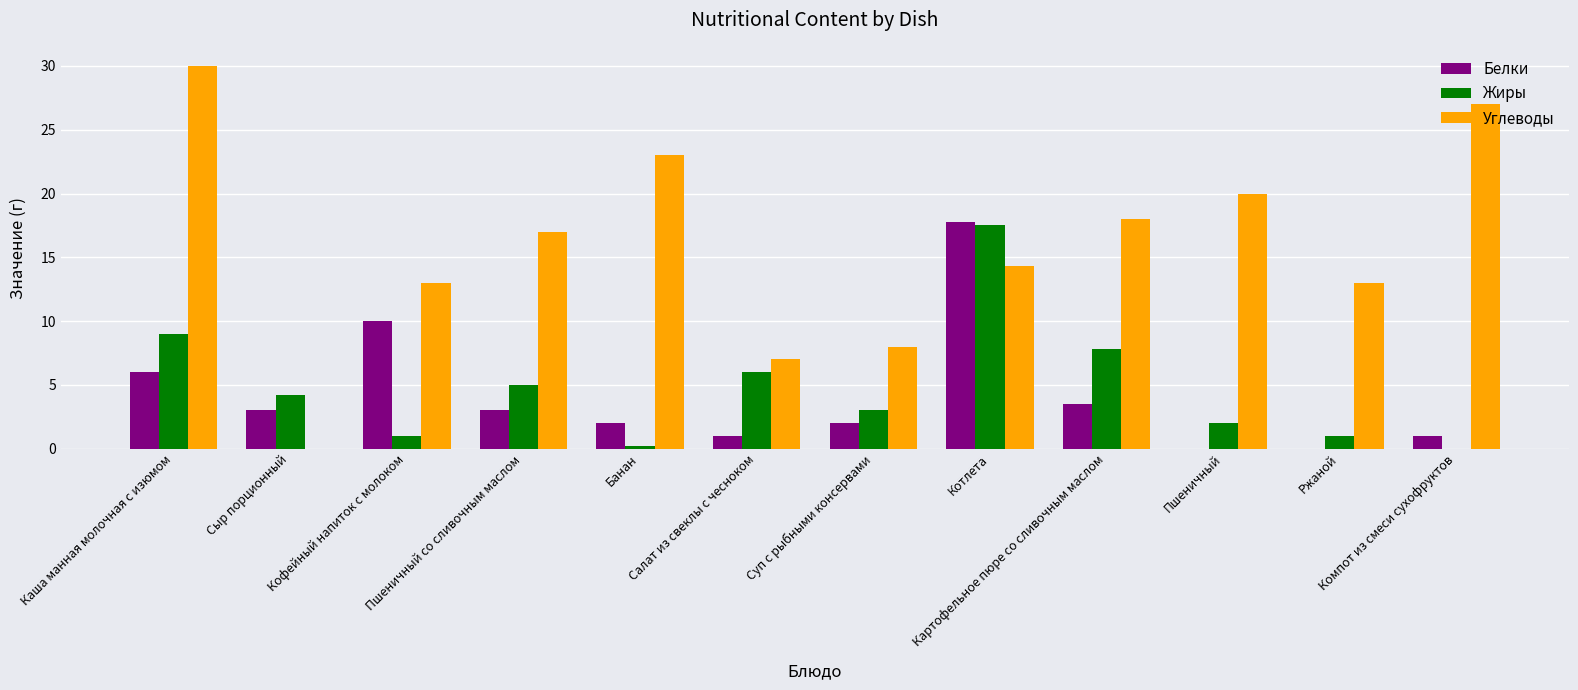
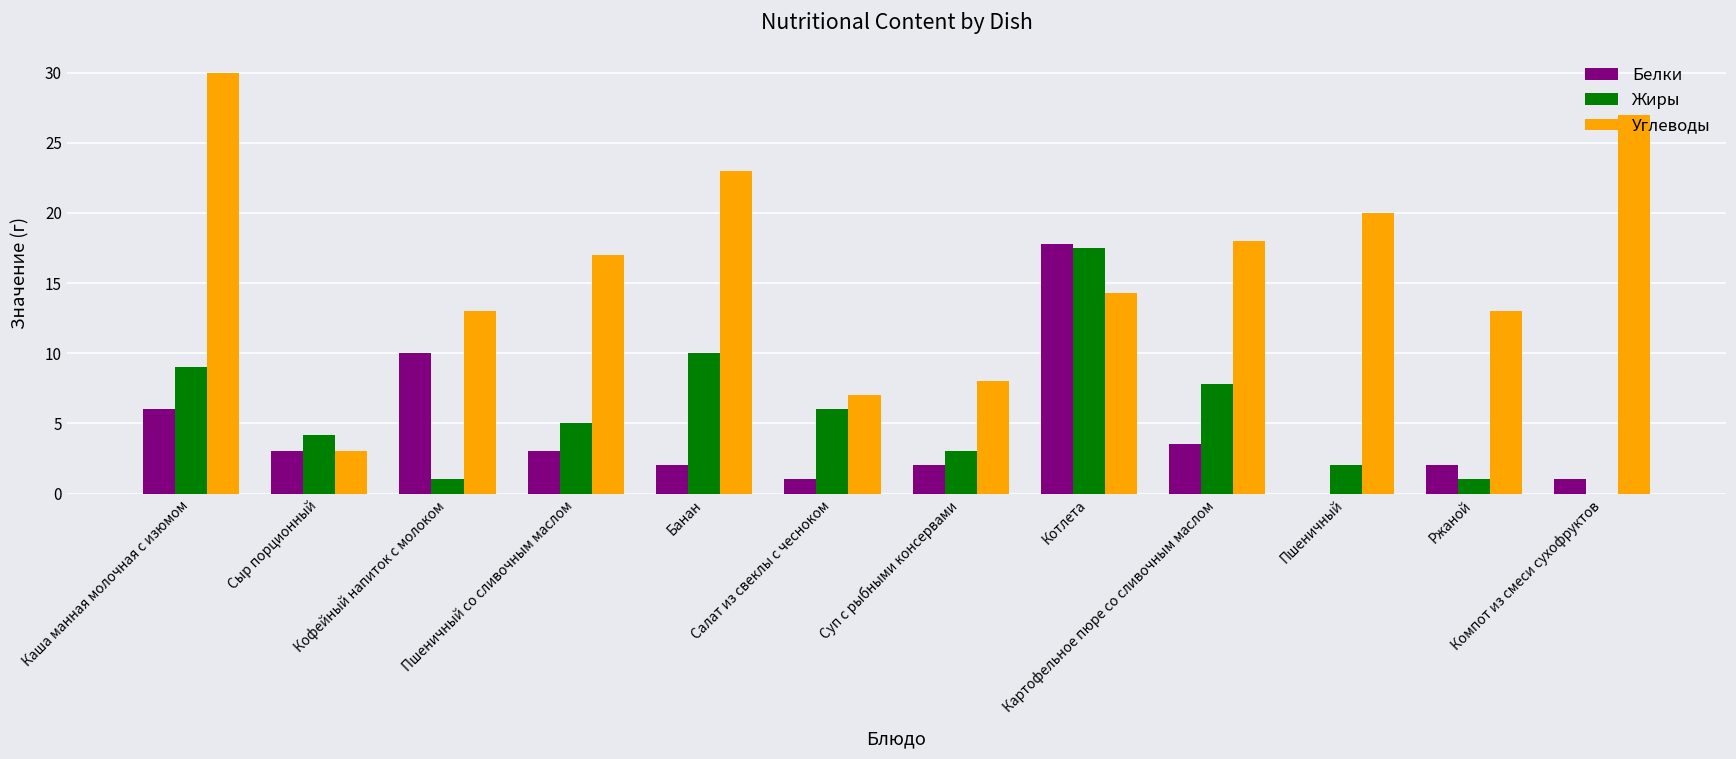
Углеводы, Сыр порционный: 0 -> 3
Жиры, Банан: 0.2 -> 10.0
Белки, Ржаной: 0 -> 2
